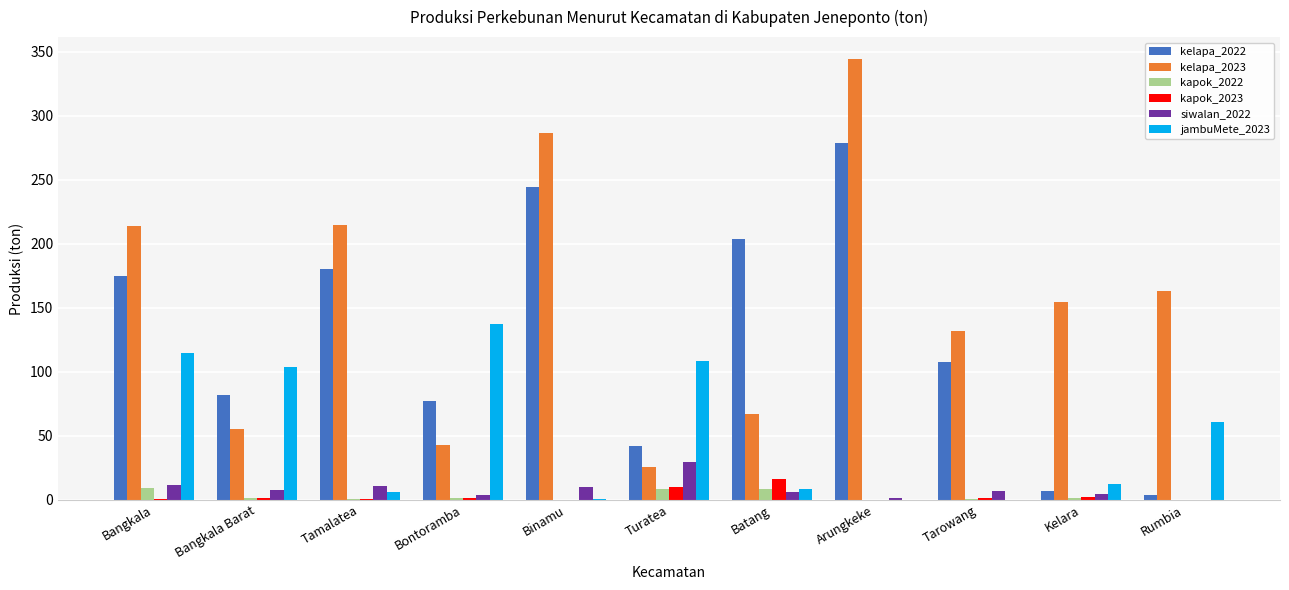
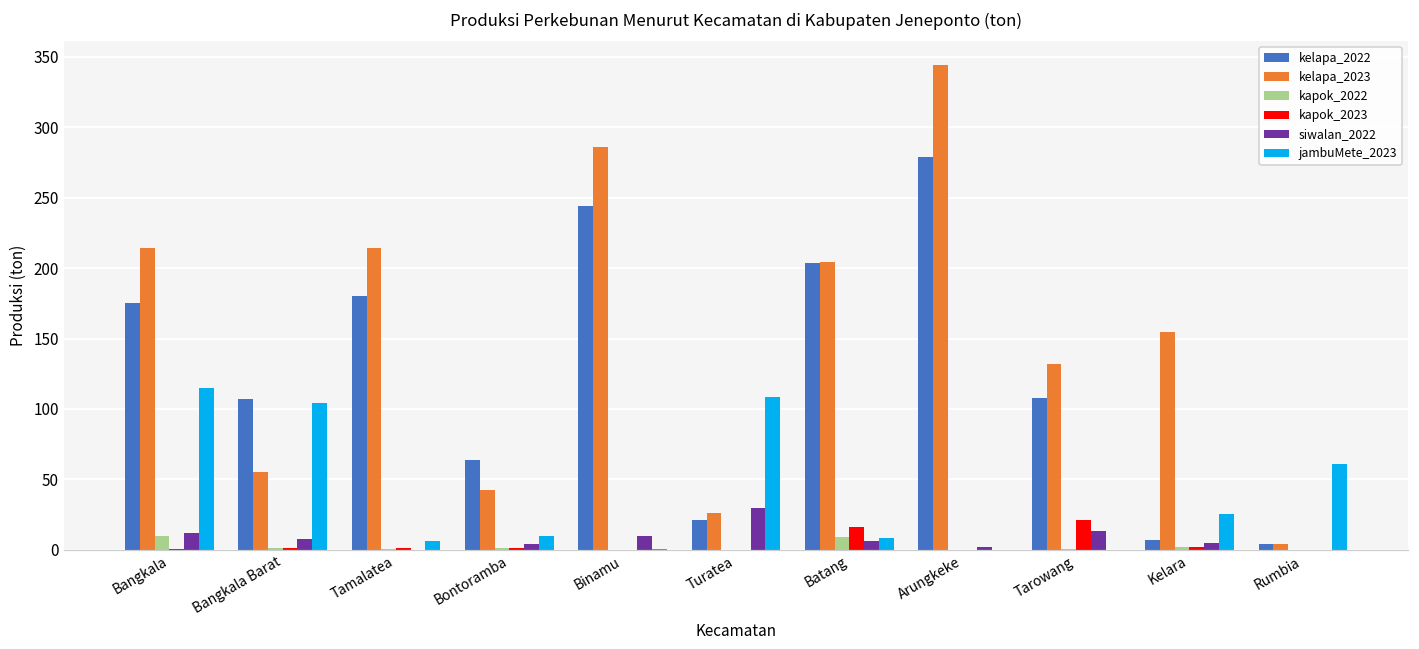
kelapa_2022, Bangkala Barat: 82 -> 107
siwalan_2022, Tamalatea: 11 -> 0
kelapa_2022, Bontoramba: 77 -> 64
jambuMete_2023, Bontoramba: 138 -> 10
kelapa_2022, Turatea: 42 -> 21
kapok_2022, Turatea: 9 -> 0
kapok_2023, Turatea: 10 -> 0
kelapa_2023, Batang: 67 -> 204
kapok_2023, Tarowang: 1 -> 21
siwalan_2022, Tarowang: 7 -> 14
jambuMete_2023, Kelara: 12 -> 25
kelapa_2023, Rumbia: 163 -> 4
